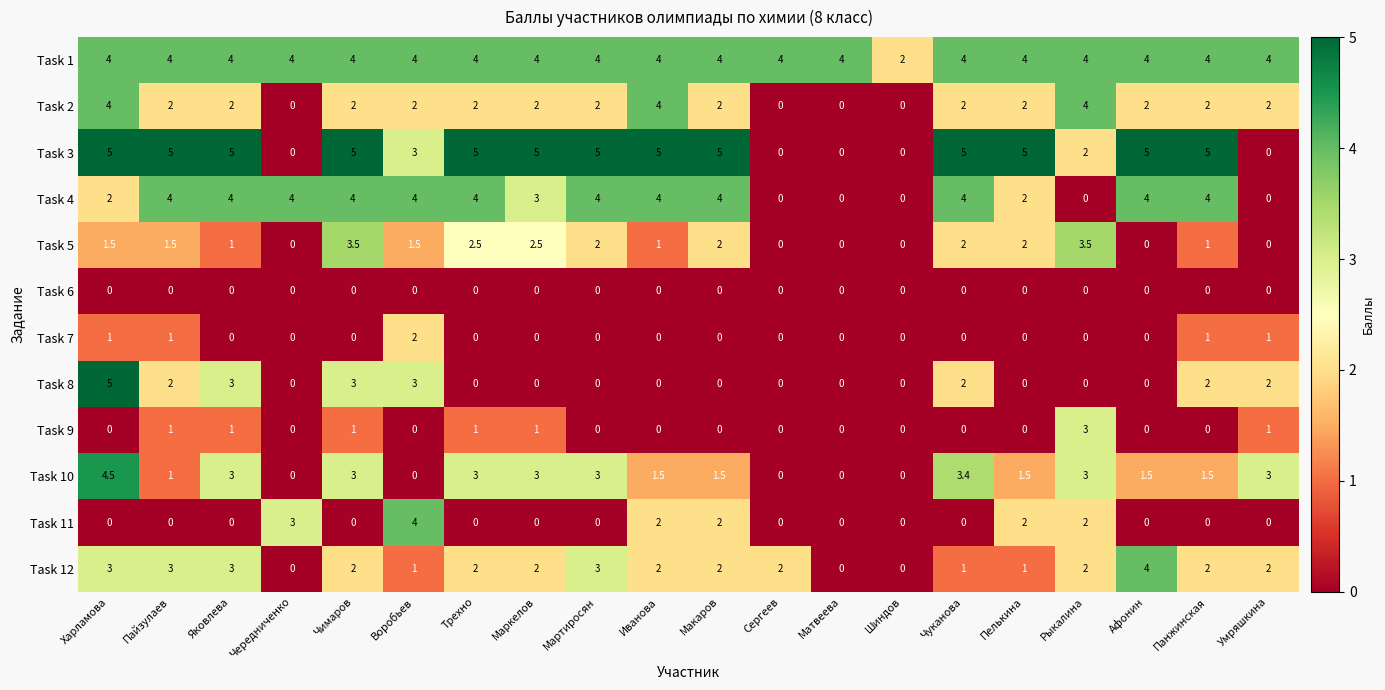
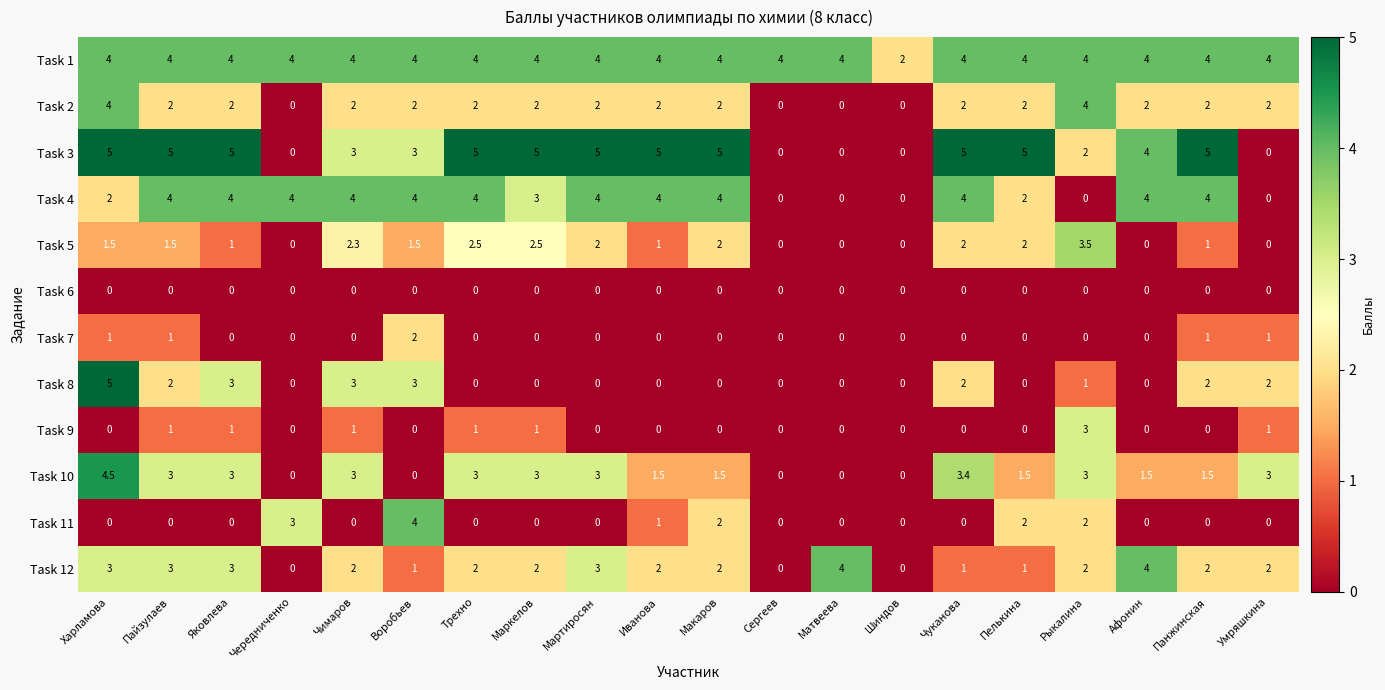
Task 2, Иванова: 4 -> 2
Task 3, Чимаров: 5 -> 3
Task 3, Афонин: 5 -> 4
Task 5, Чимаров: 3.5 -> 2.3
Task 8, Рыкалина: 0 -> 1
Task 10, Пайзулаев: 1 -> 3
Task 11, Иванова: 2 -> 1
Task 12, Сергеев: 2 -> 0
Task 12, Матвеева: 0 -> 4
